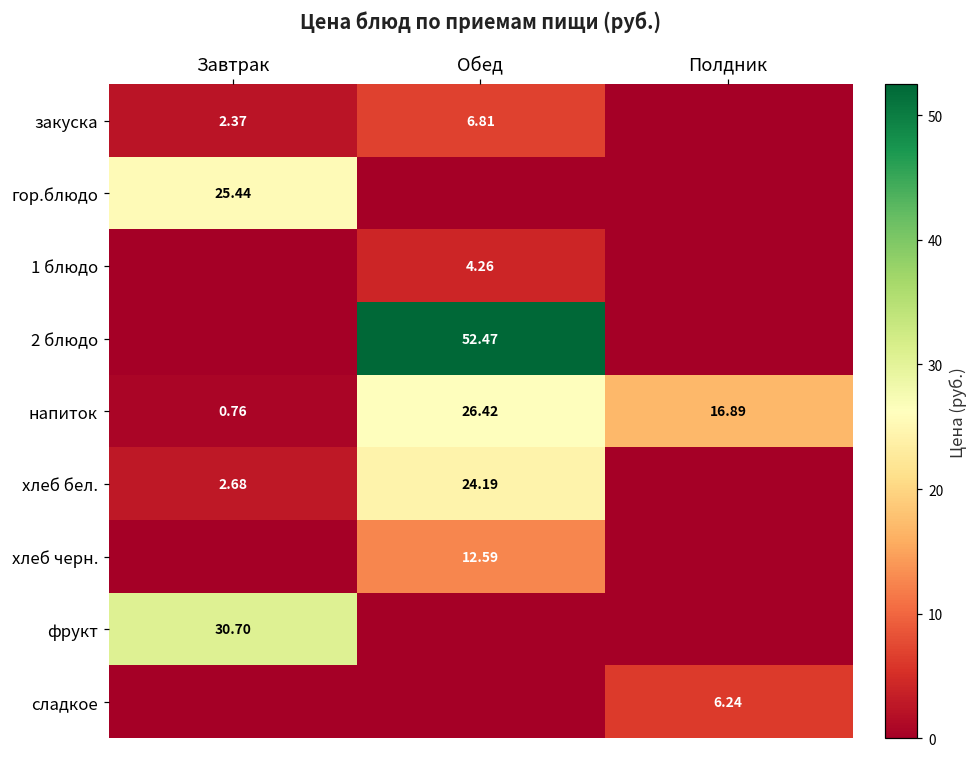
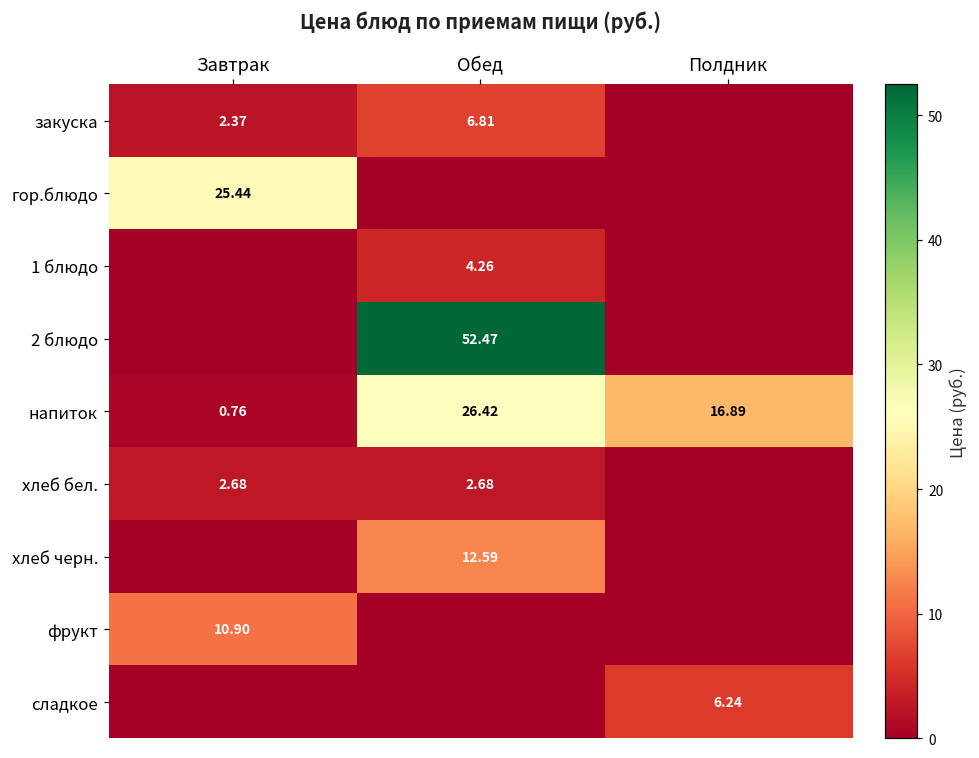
хлеб бел., Обед: 24.19 -> 2.68
фрукт, Завтрак: 30.70 -> 10.90
